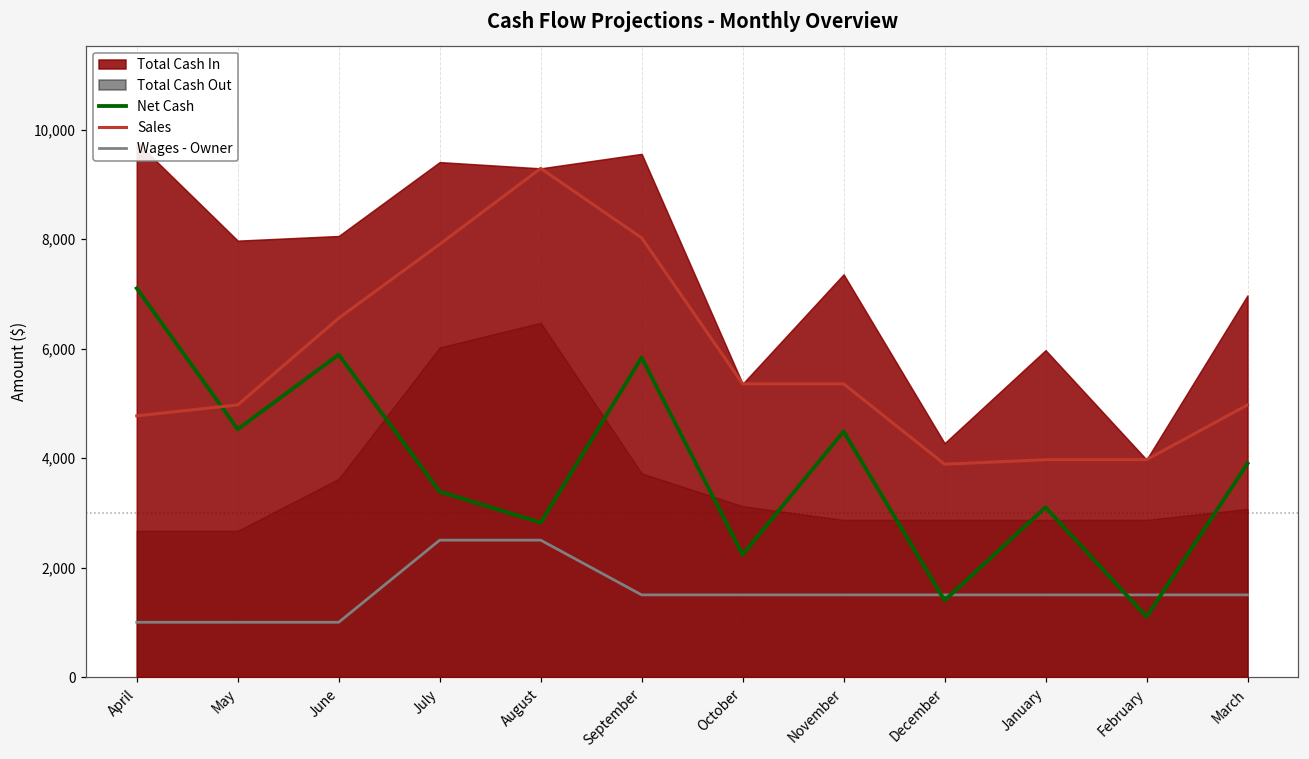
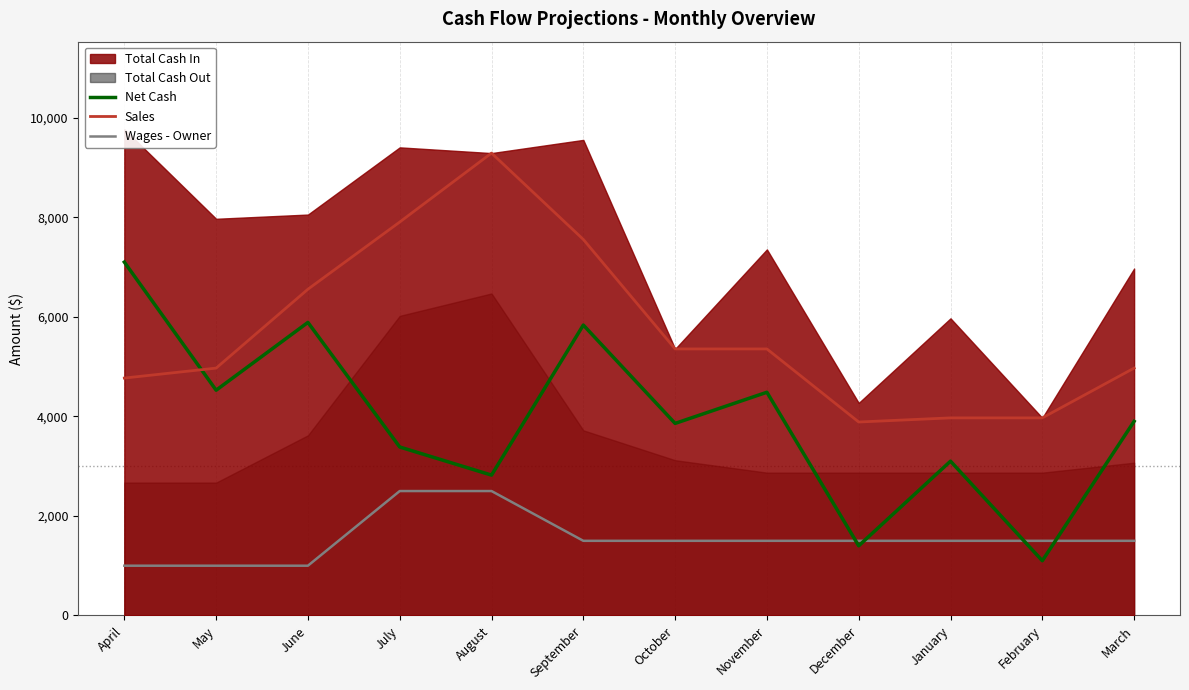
Sales, September: 8,000 -> 7,600
Net Cash, October: 2,200 -> 3,900
